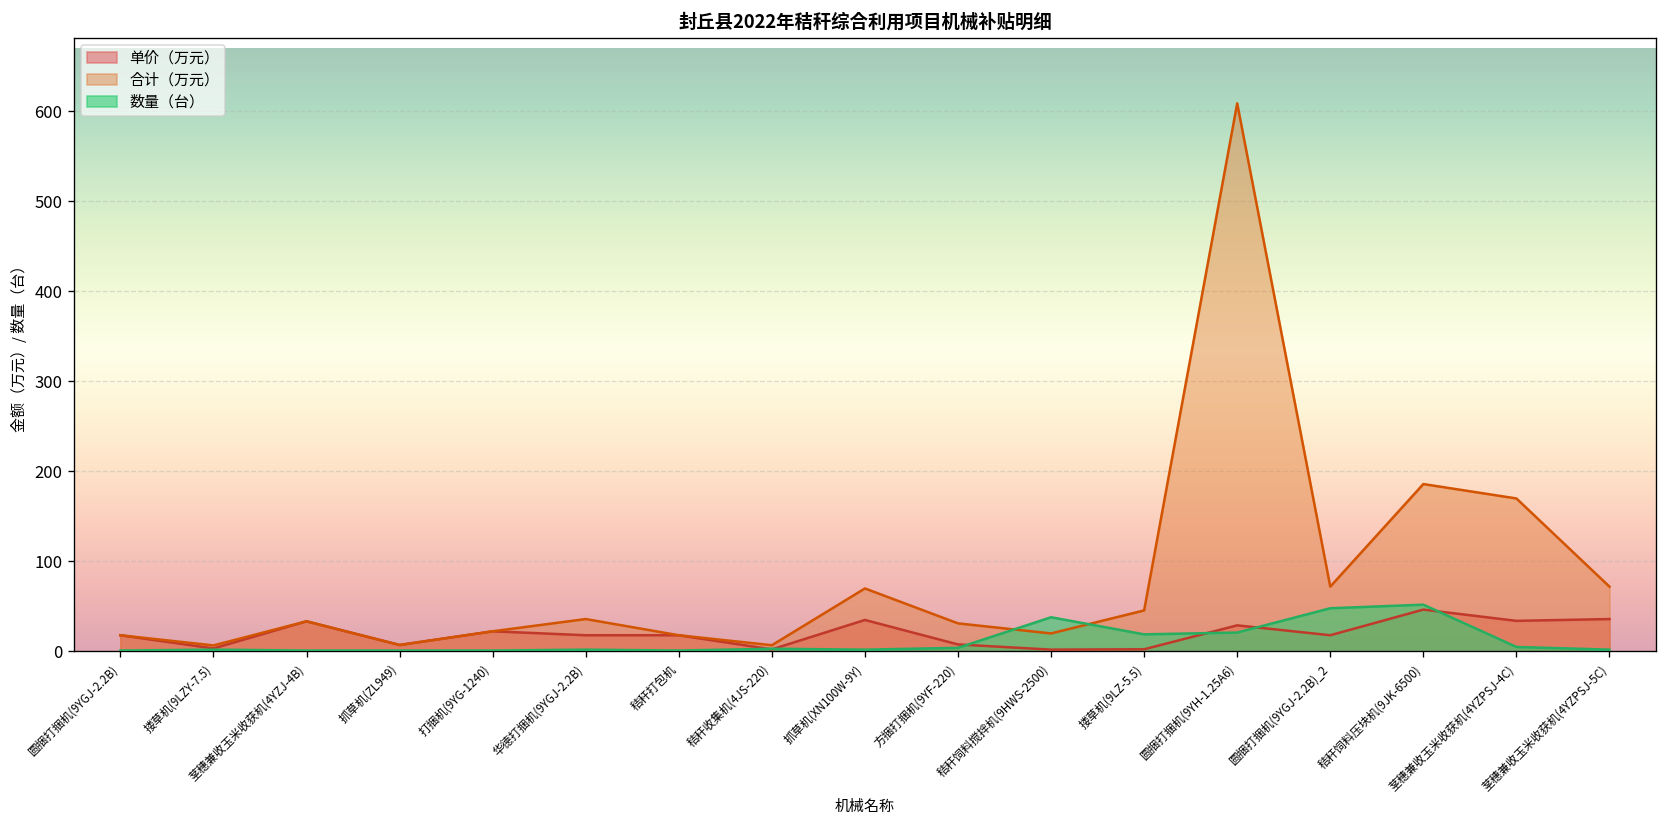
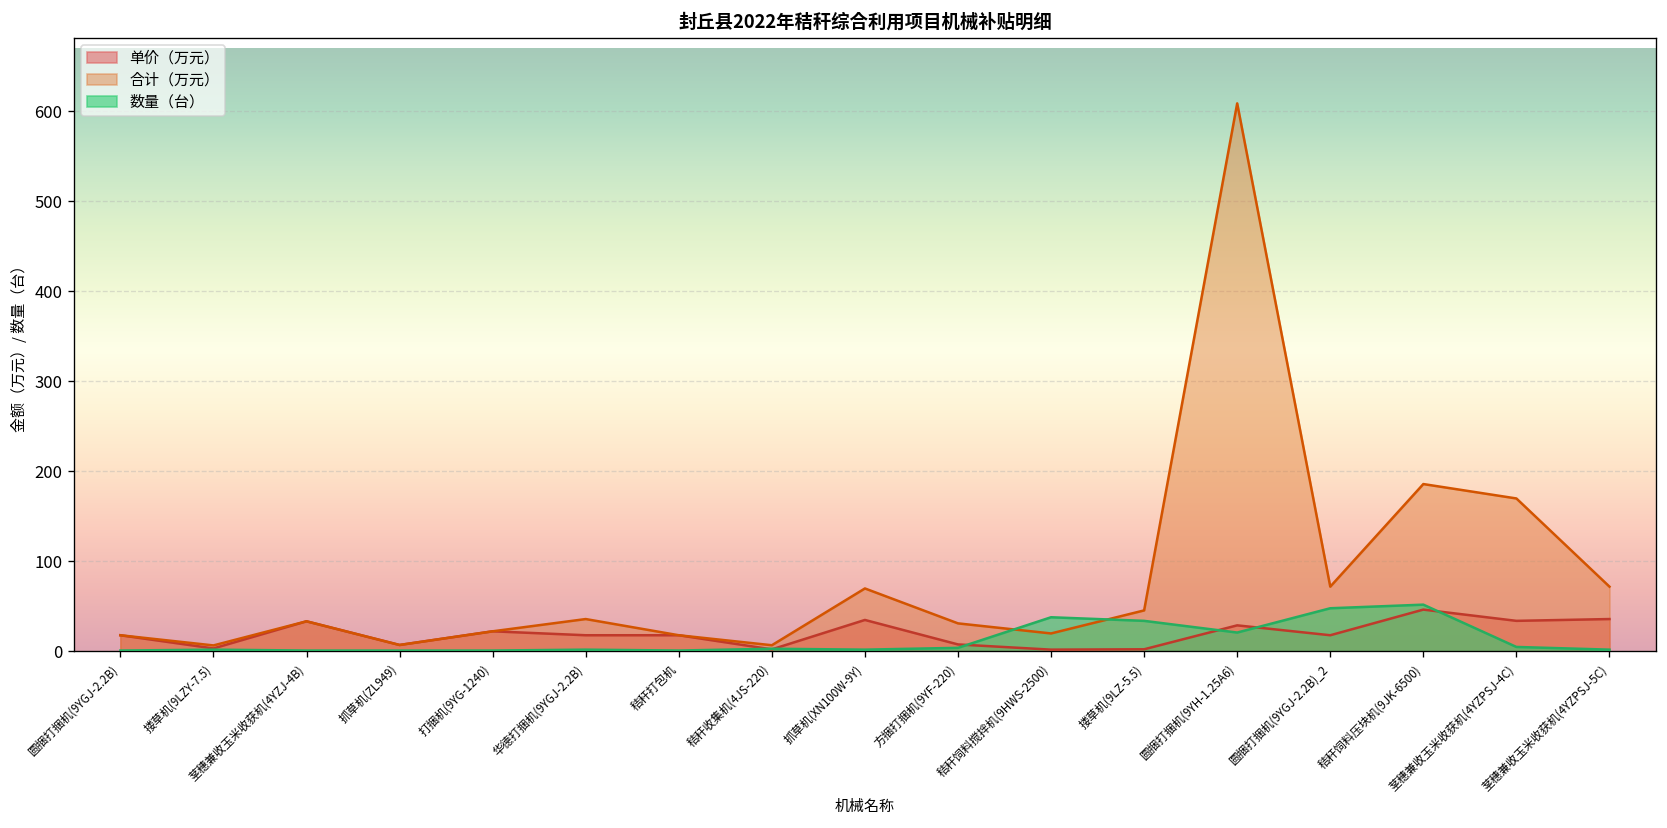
数量（台）, 搂草机(9LZ-5.5): 20 -> 30
